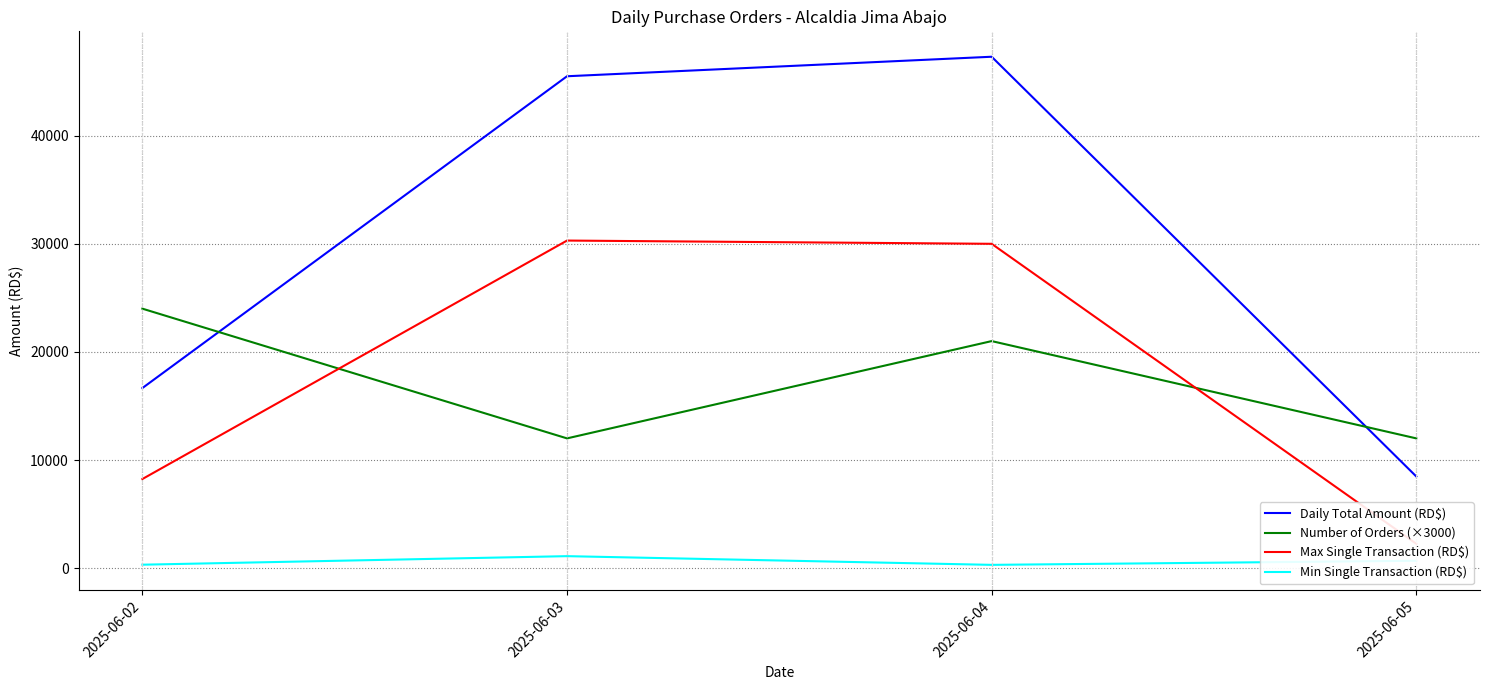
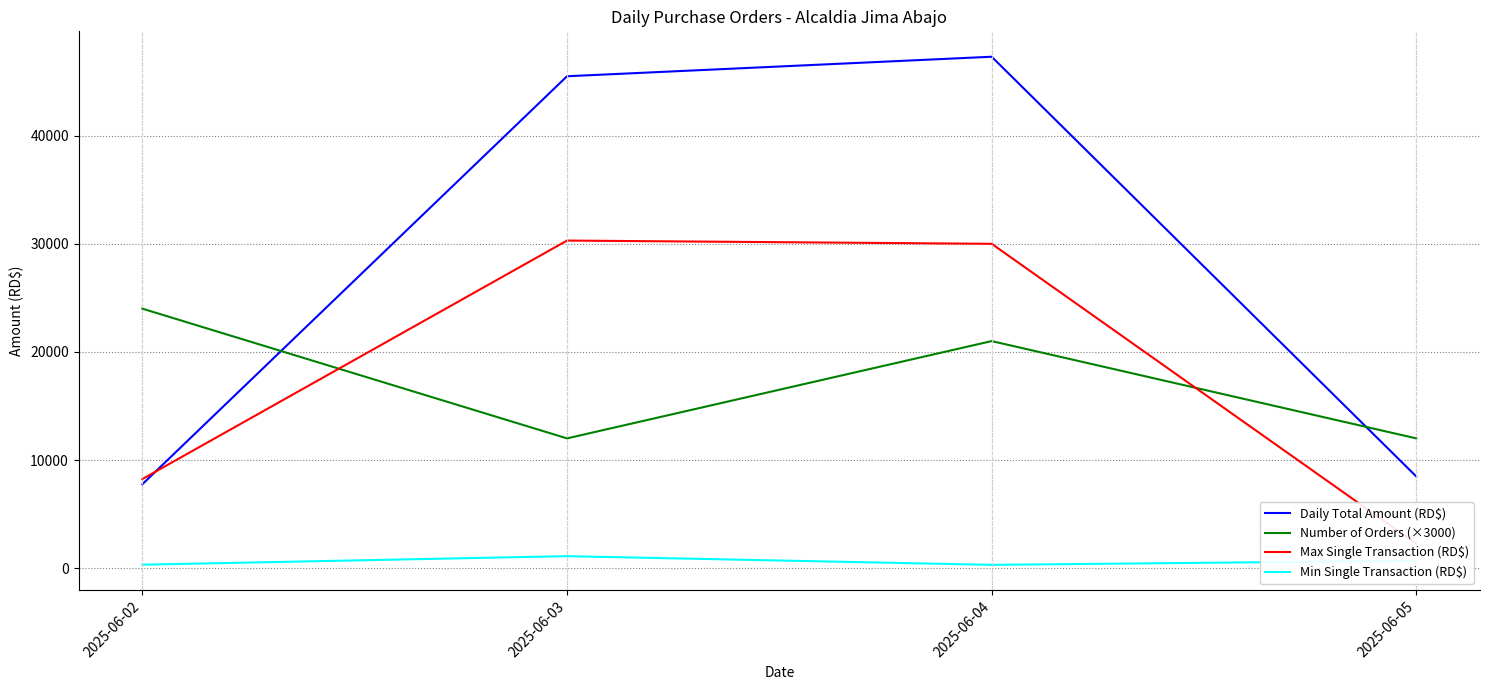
Daily Total Amount (RD$), 2025-06-02: 16700 -> 7800
